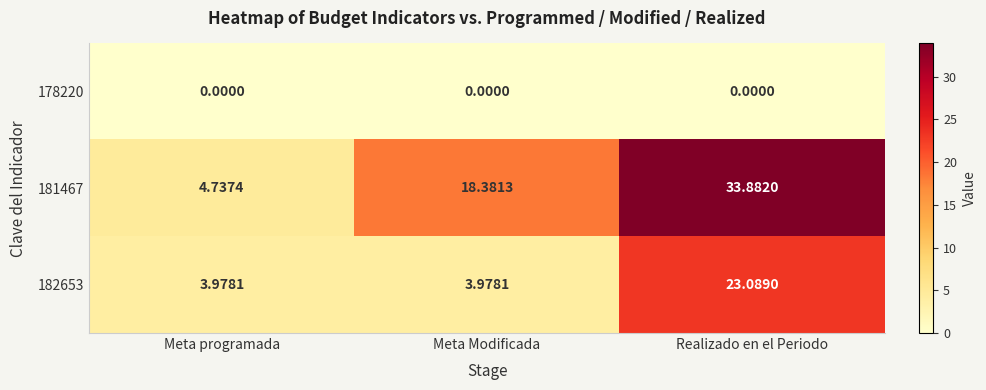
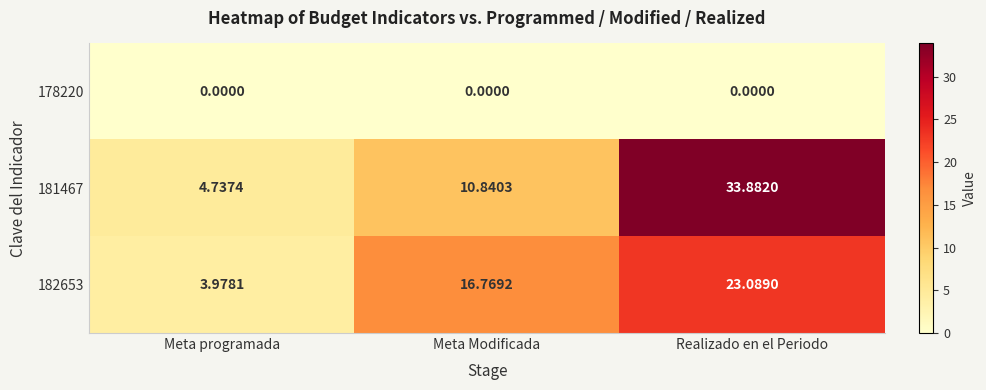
181467, Meta Modificada: 18.3813 -> 10.8403
182653, Meta Modificada: 3.9781 -> 16.7692
